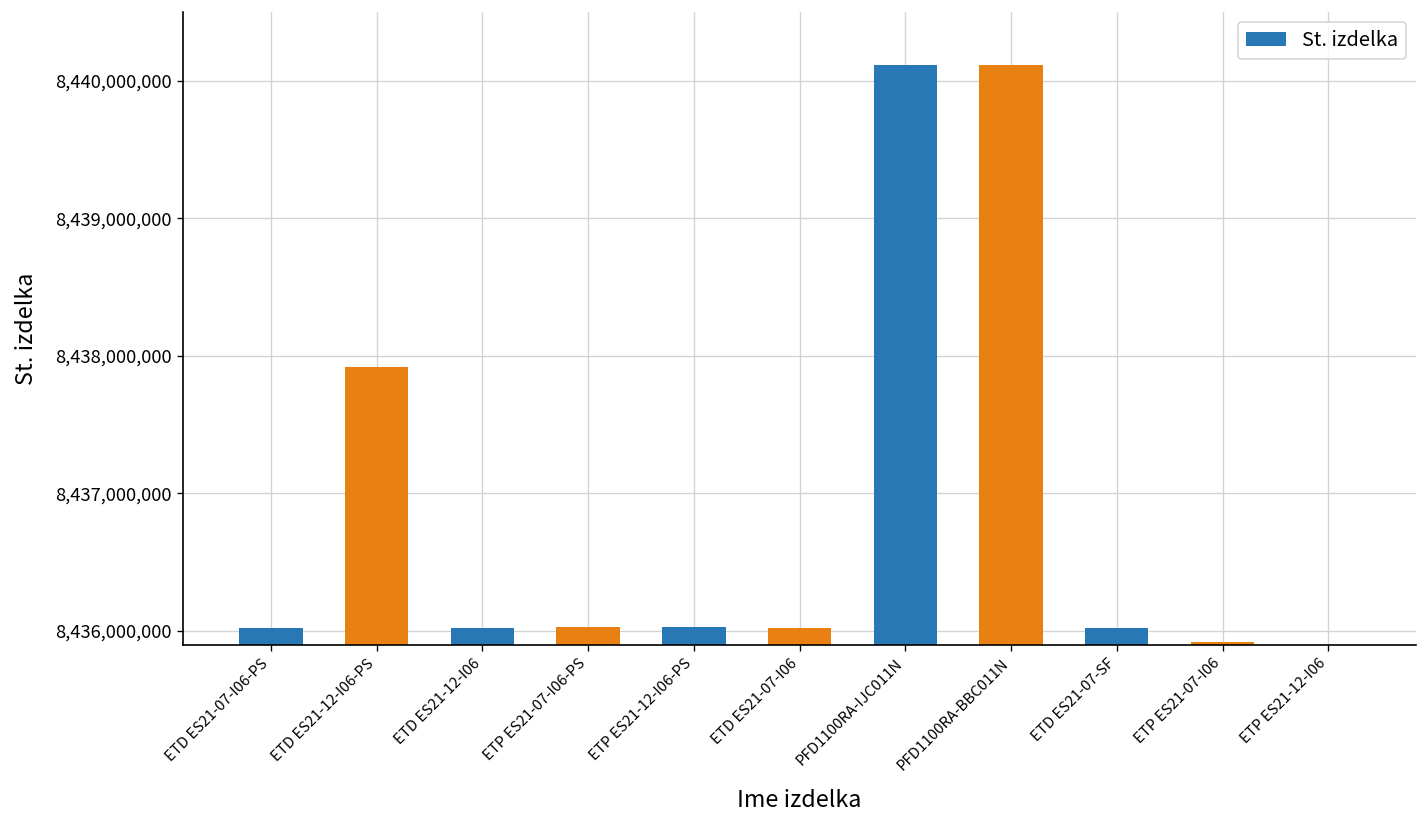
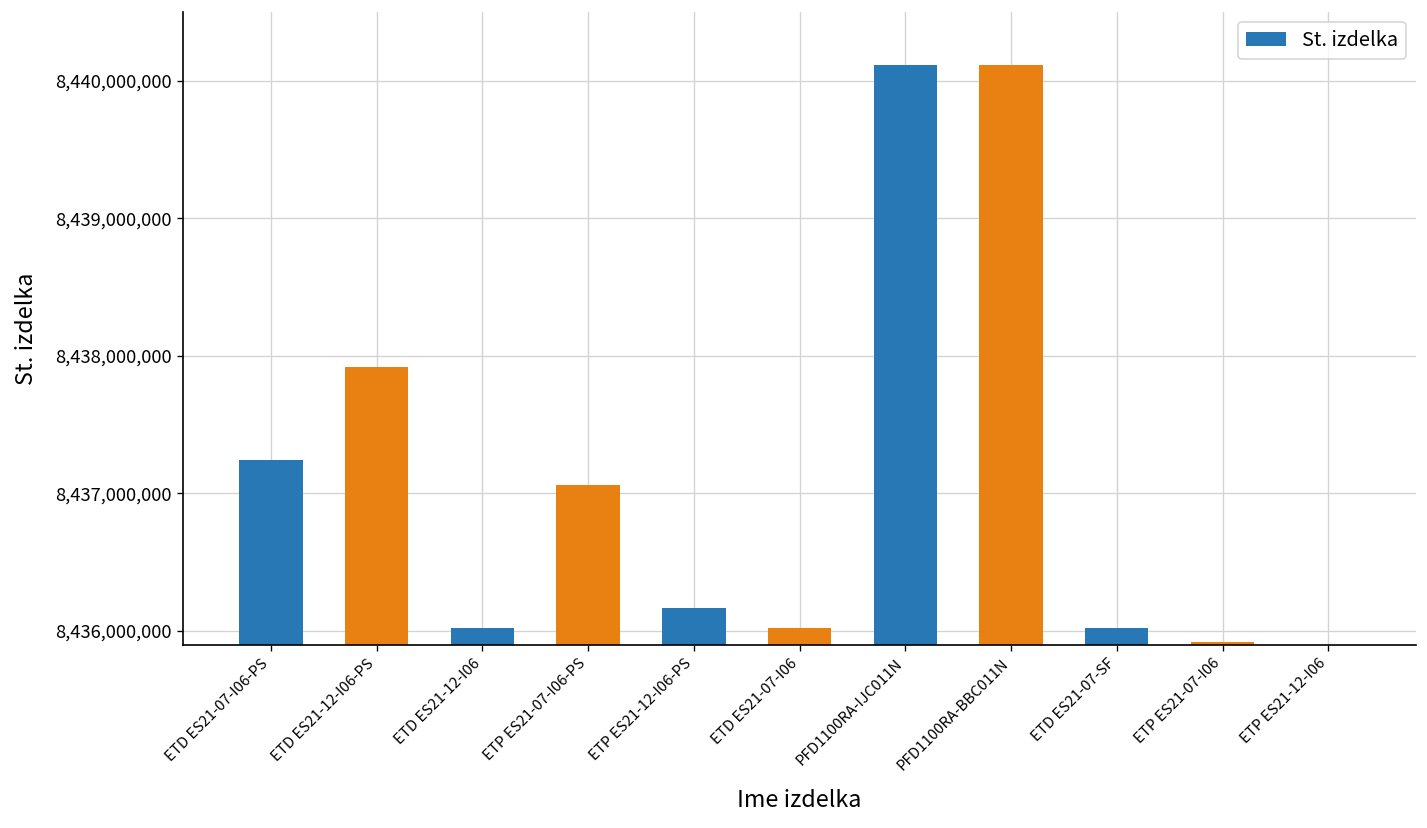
ETD ES21-07-I06-PS: 8,436,020,000 -> 8,437,250,000
ETP ES21-07-I06-PS: 8,436,030,000 -> 8,437,060,000
ETP ES21-12-I06-PS: 8,436,030,000 -> 8,436,170,000
